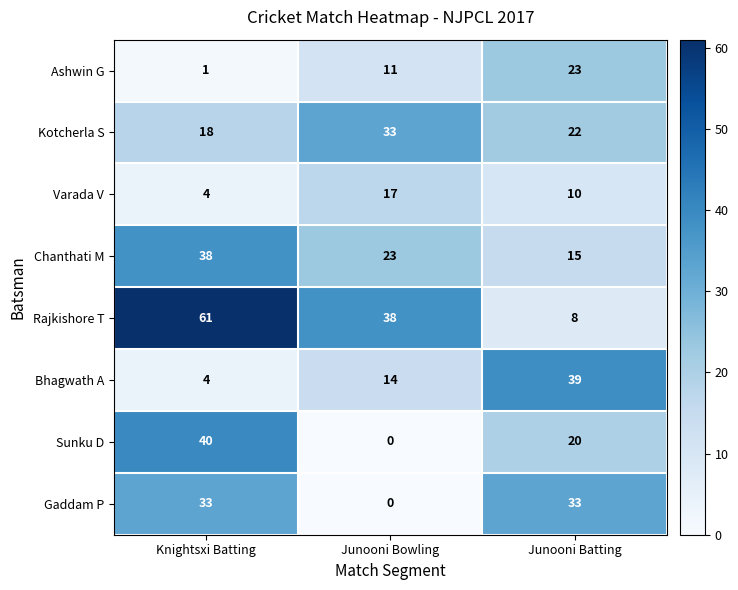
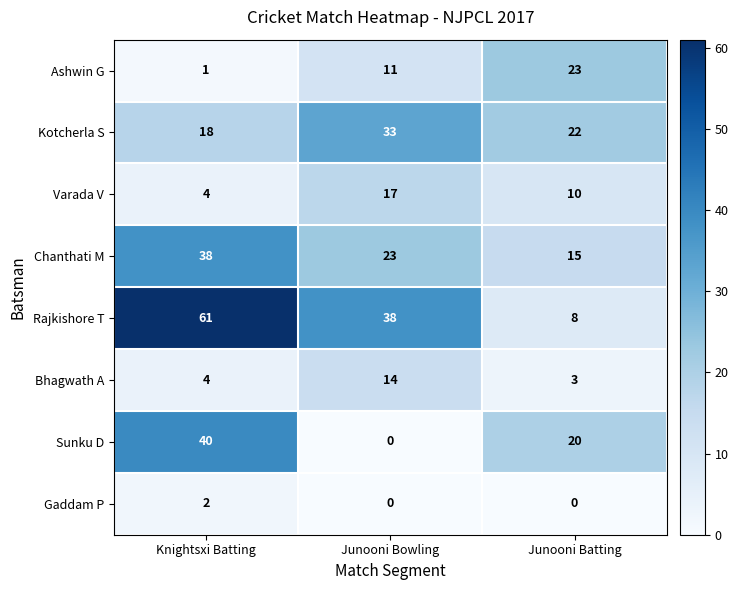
Bhagwath A, Junooni Batting: 39 -> 3
Gaddam P, Knightsxi Batting: 33 -> 2
Gaddam P, Junooni Batting: 33 -> 0
